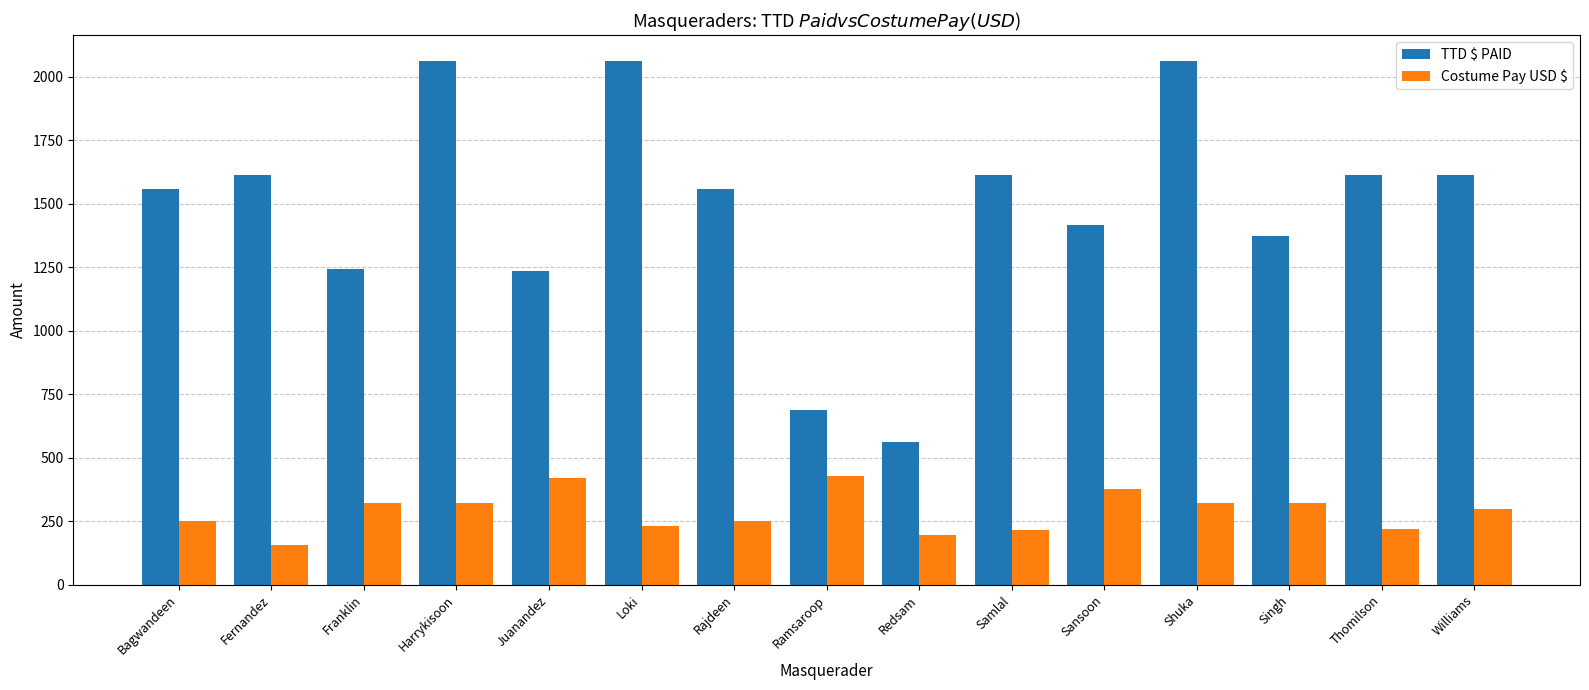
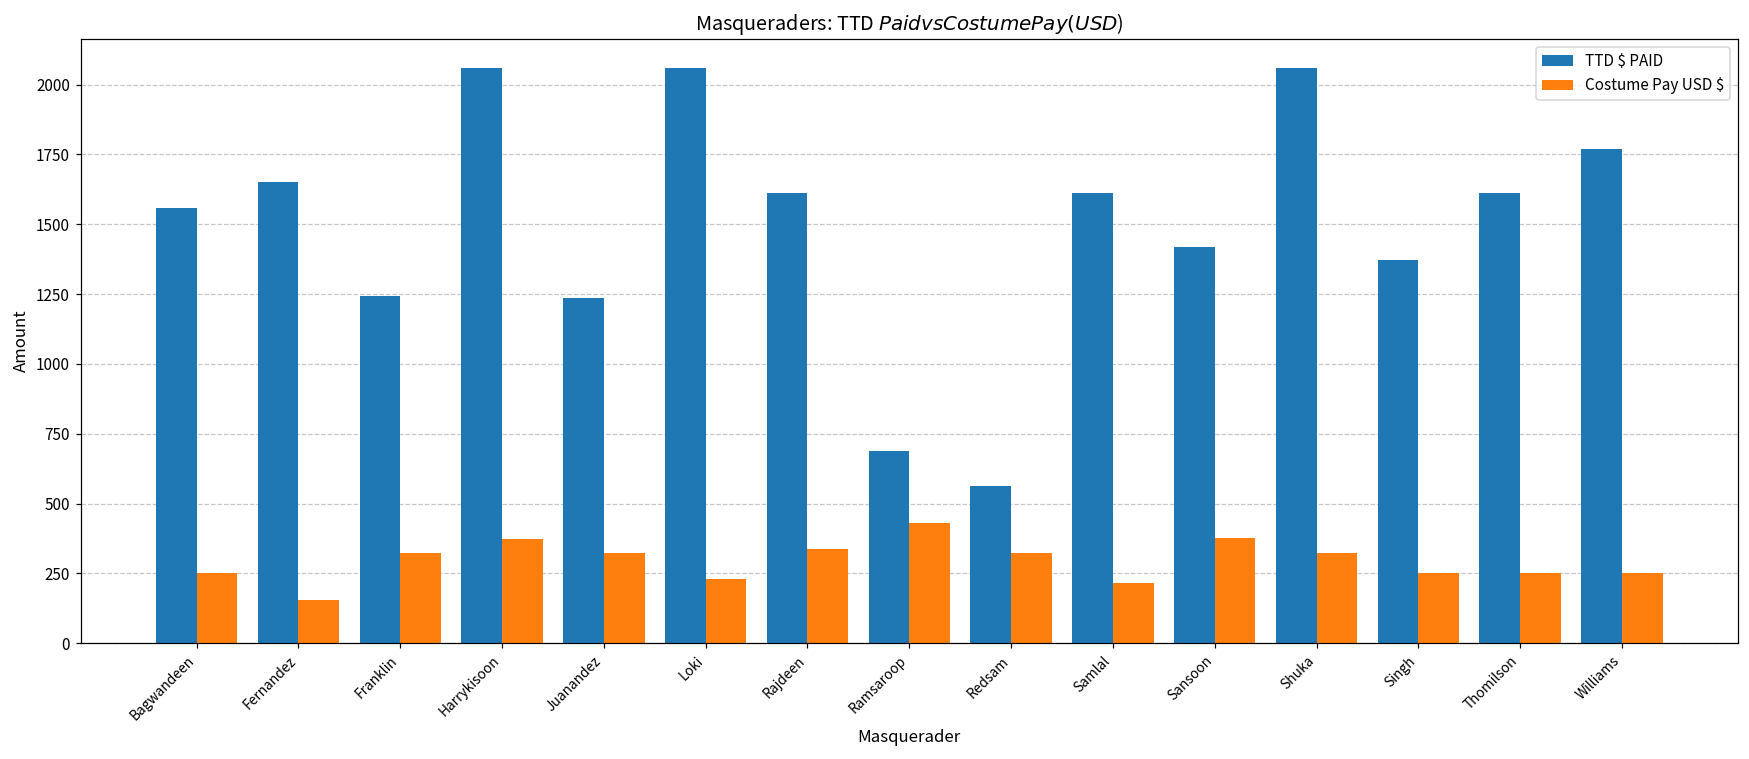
TTD $ PAID, Fernandez: 1610 -> 1650
Costume Pay USD $, Harrykisoon: 320 -> 380
Costume Pay USD $, Juanandez: 420 -> 320
TTD $ PAID, Rajdeen: 1560 -> 1610
Costume Pay USD $, Rajdeen: 250 -> 340
Costume Pay USD $, Redsam: 200 -> 320
Costume Pay USD $, Singh: 320 -> 250
Costume Pay USD $, Thomilson: 220 -> 250
TTD $ PAID, Williams: 1610 -> 1770
Costume Pay USD $, Williams: 300 -> 250
